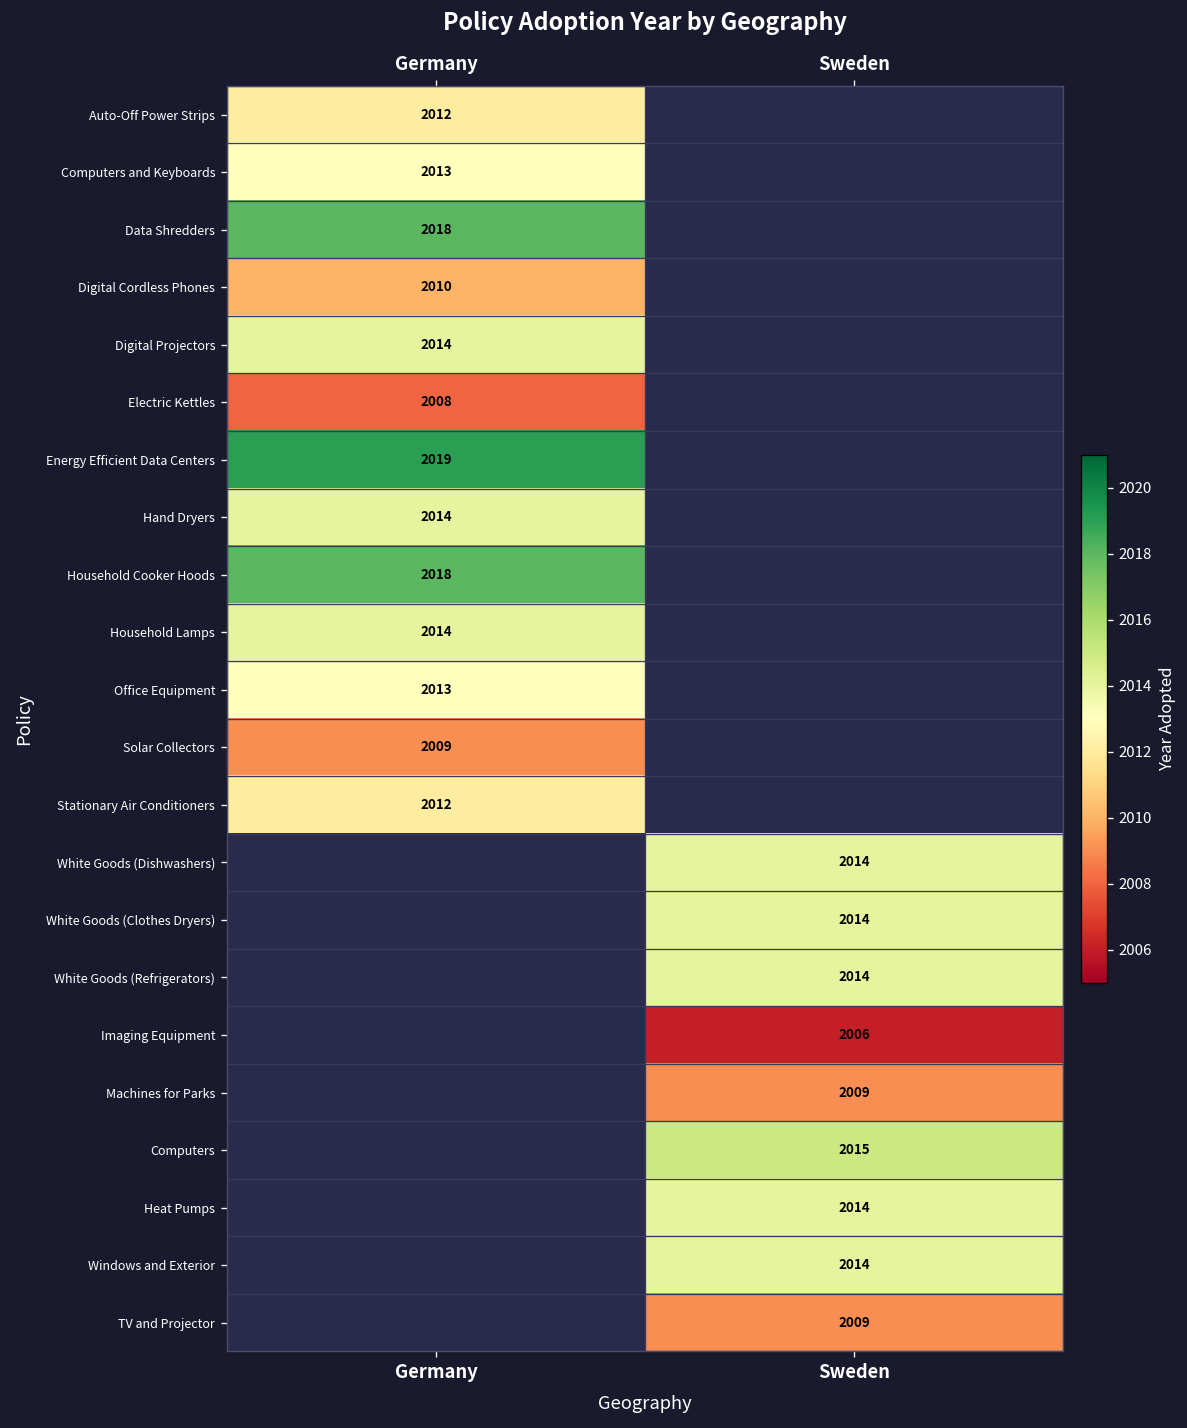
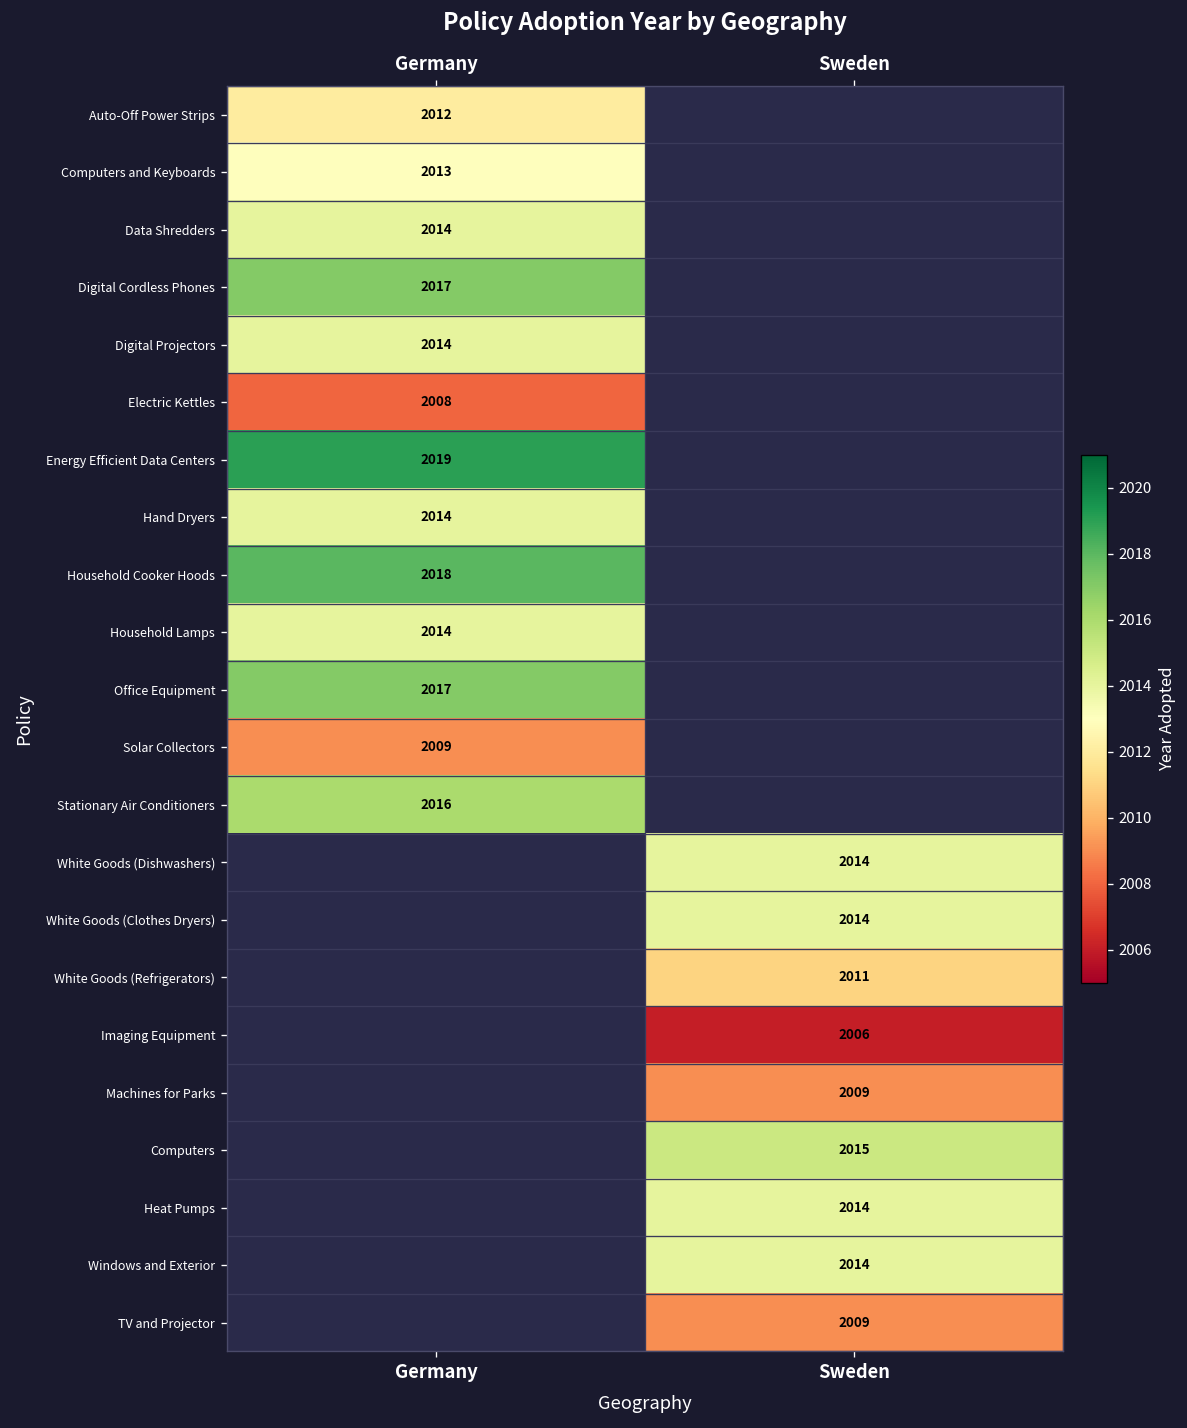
Data Shredders, Germany: 2018 -> 2014
Digital Cordless Phones, Germany: 2010 -> 2017
Office Equipment, Germany: 2013 -> 2017
Stationary Air Conditioners, Germany: 2012 -> 2016
White Goods (Refrigerators), Sweden: 2014 -> 2011
